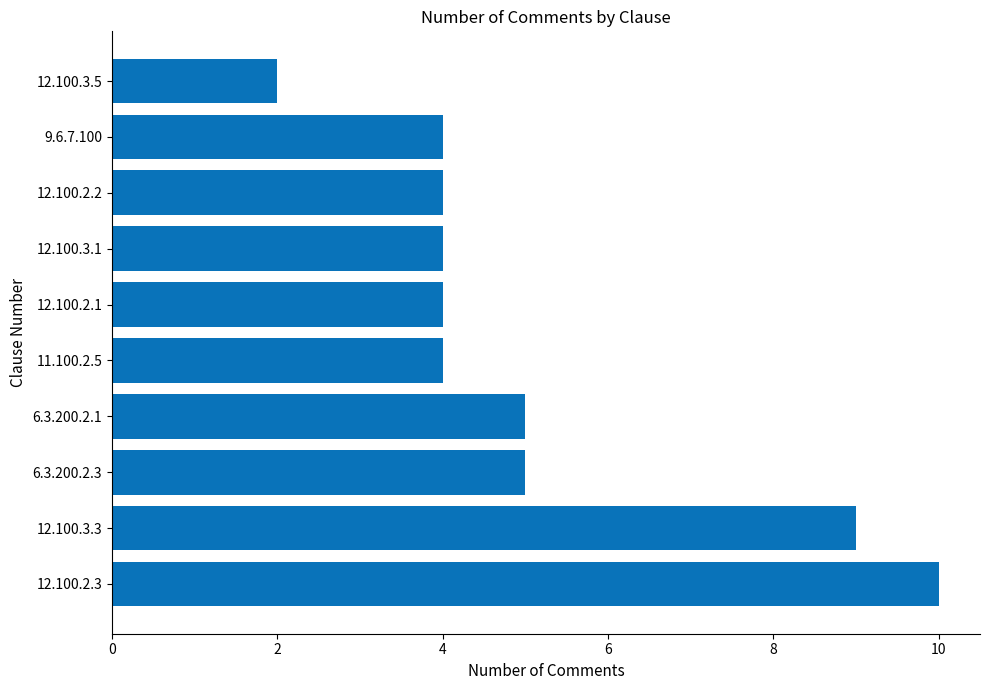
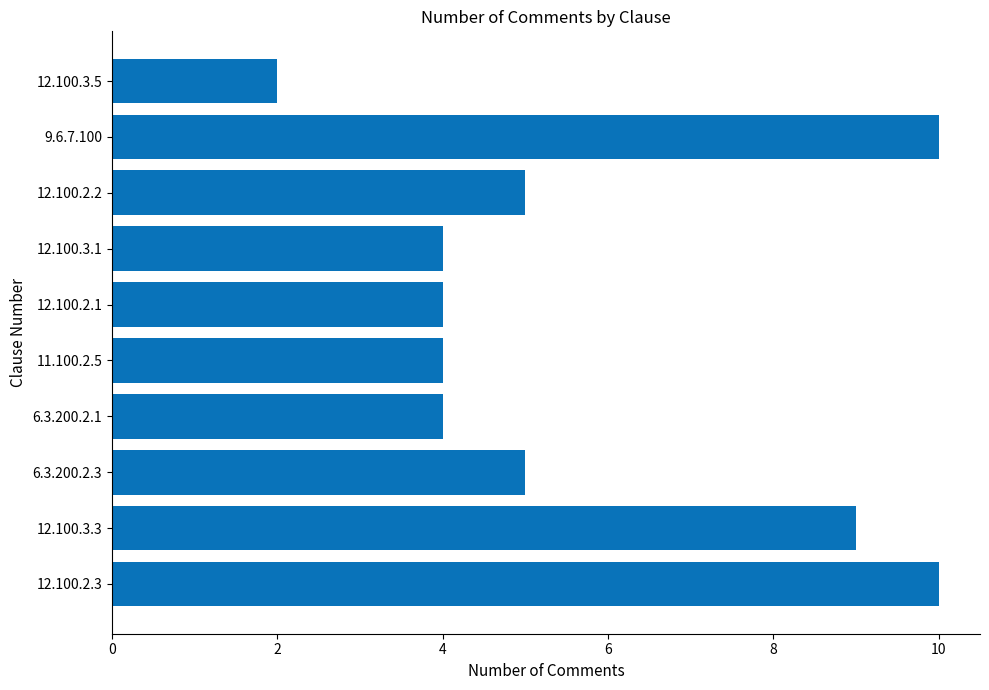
9.6.7.100: 4 -> 10
12.100.2.2: 4 -> 5
6.3.200.2.1: 5 -> 4
